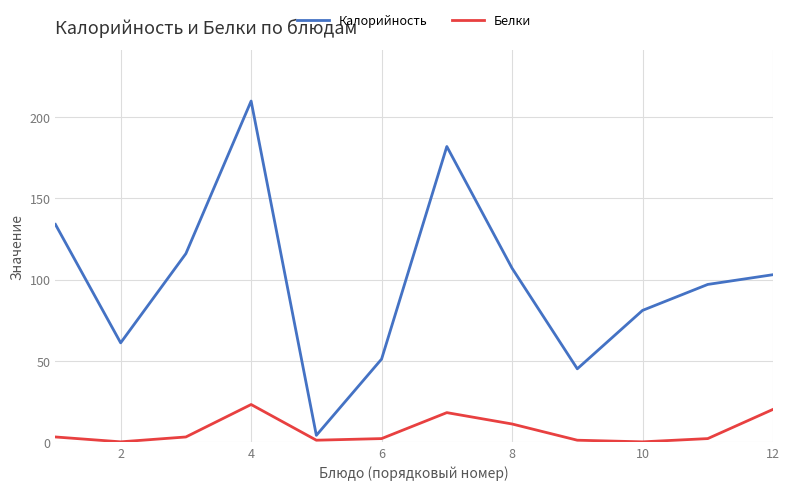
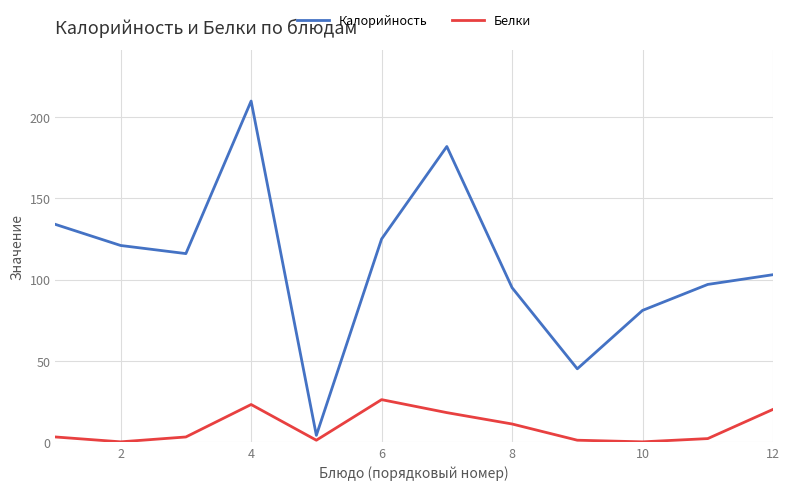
Калорийность, 2: 61 -> 121
Калорийность, 6: 51 -> 125
Белки, 6: 2 -> 26
Калорийность, 8: 107 -> 95
